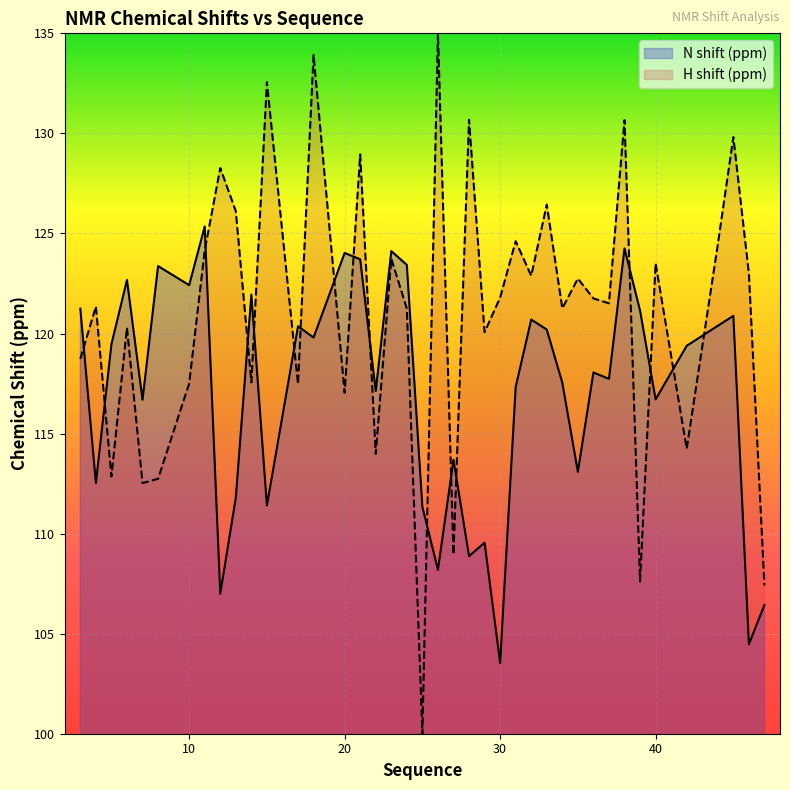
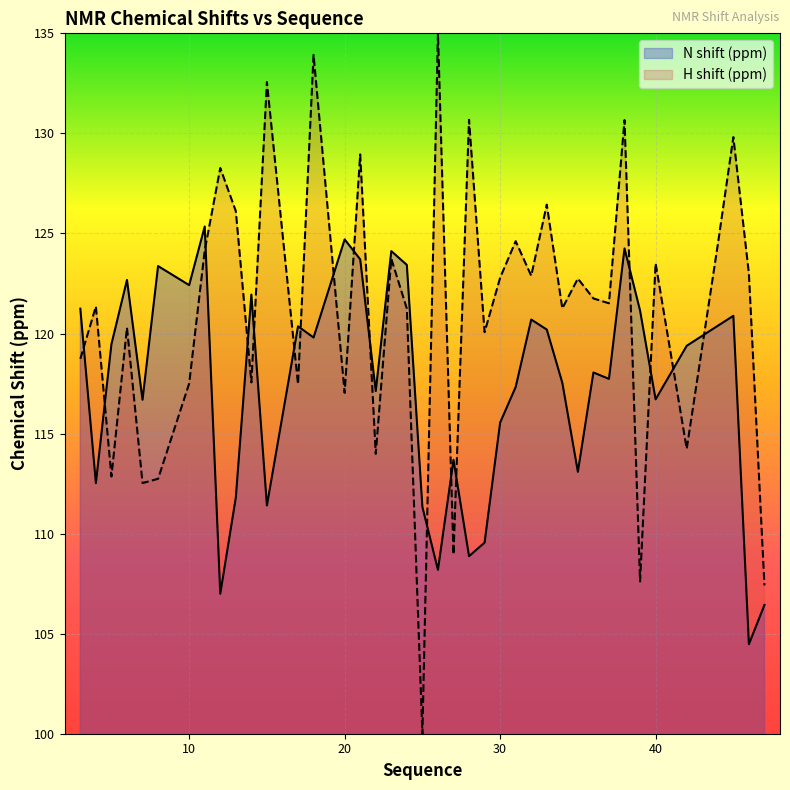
N shift (ppm), 20: 124.0 -> 124.7
N shift (ppm), 30: 103.5 -> 115.5
H shift (ppm), 30: 121.8 -> 122.8
